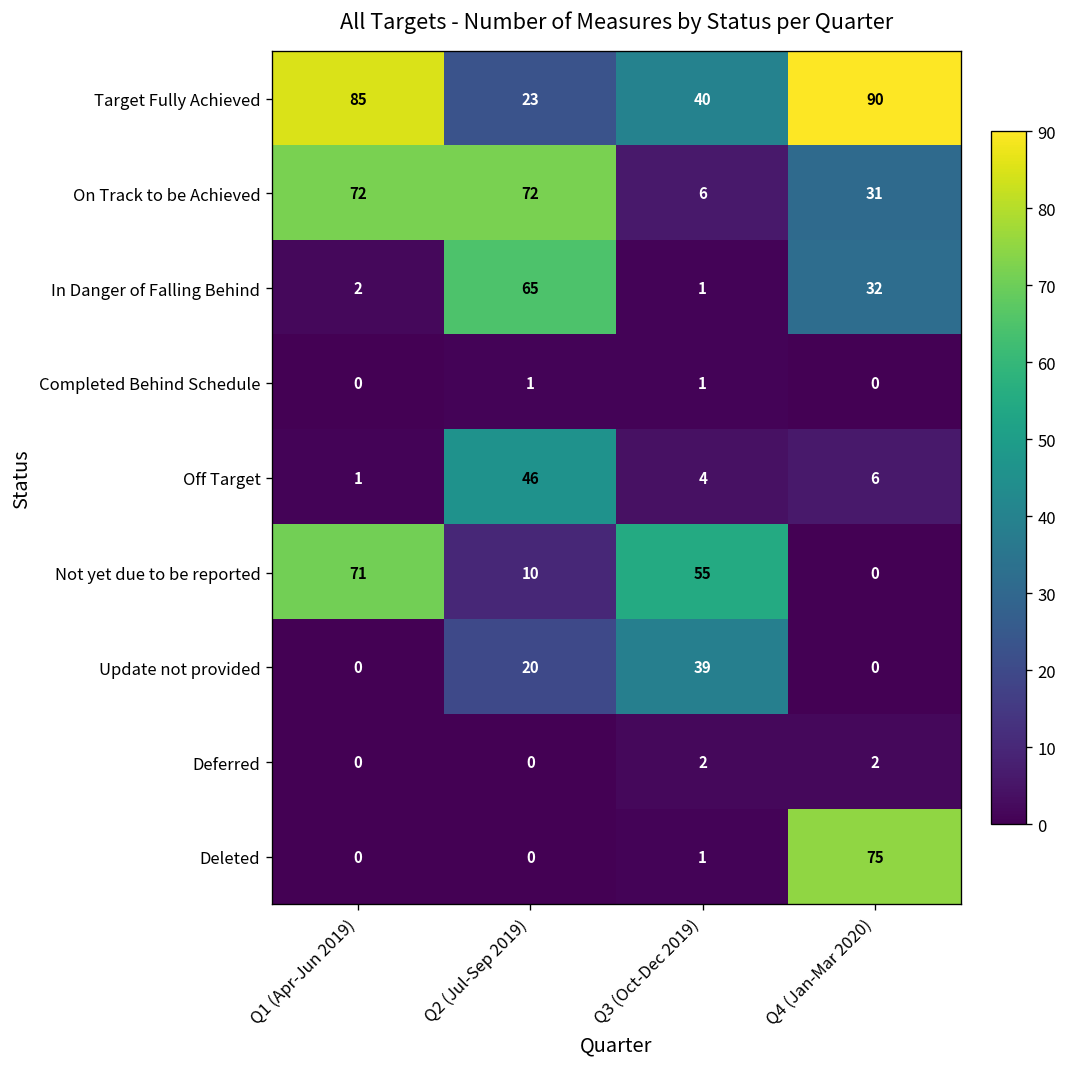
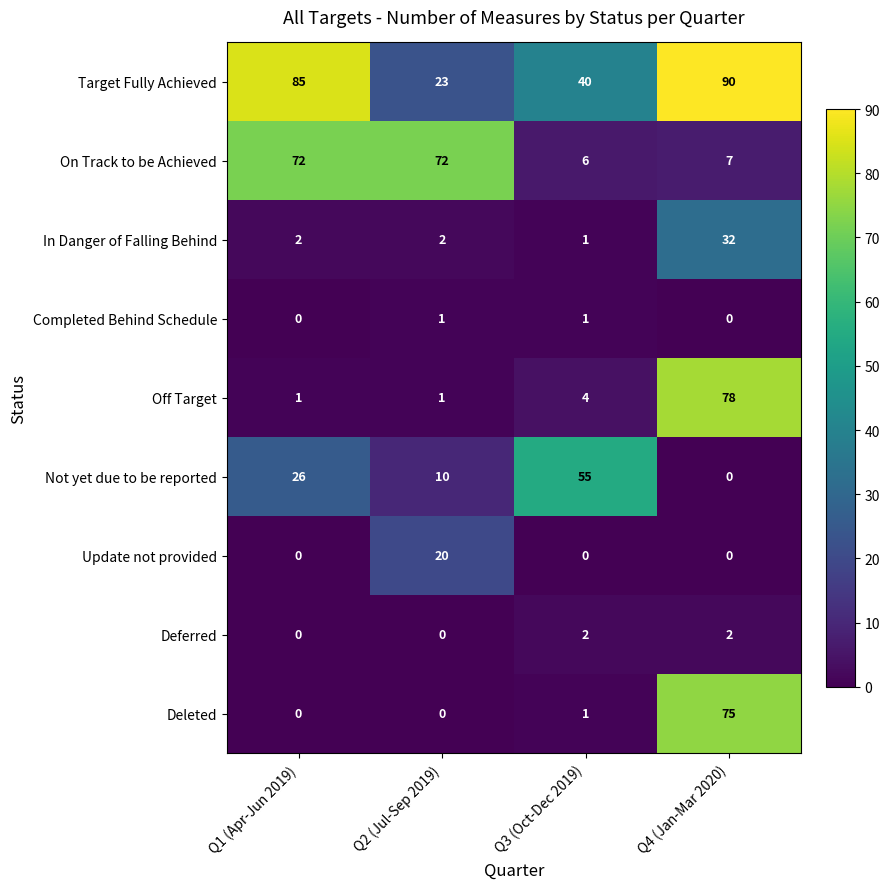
On Track to be Achieved, Q4 (Jan-Mar 2020): 31 -> 7
In Danger of Falling Behind, Q2 (Jul-Sep 2019): 65 -> 2
Off Target, Q2 (Jul-Sep 2019): 46 -> 1
Off Target, Q4 (Jan-Mar 2020): 6 -> 78
Not yet due to be reported, Q1 (Apr-Jun 2019): 71 -> 26
Update not provided, Q3 (Oct-Dec 2019): 39 -> 0
